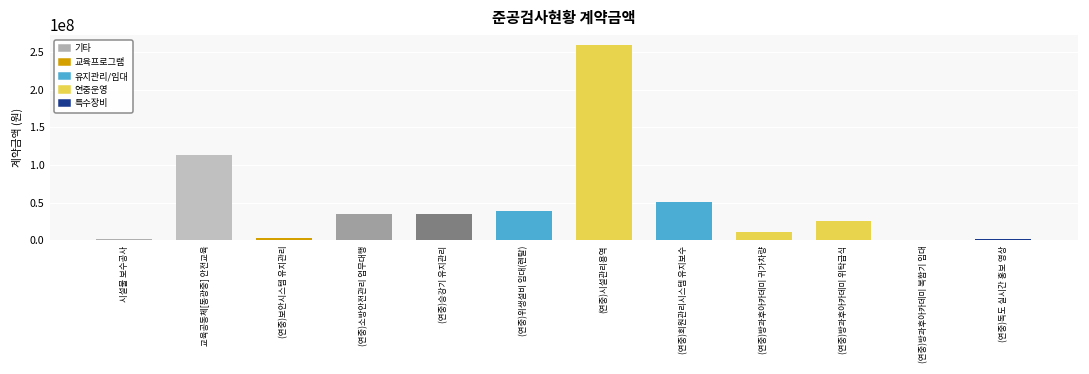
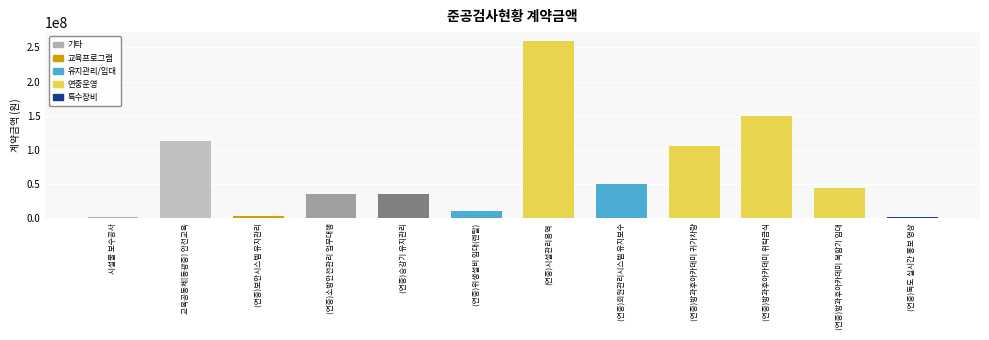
(연중)위생설비 임대(렌탈): 40000000 -> 10000000
(연중)방과후아카데미 귀가차량: 10000000 -> 110000000
(연중)방과후아카데미 위탁급식: 30000000 -> 150000000
(연중)방과후아카데미 복합기 임대: 0 -> 50000000
